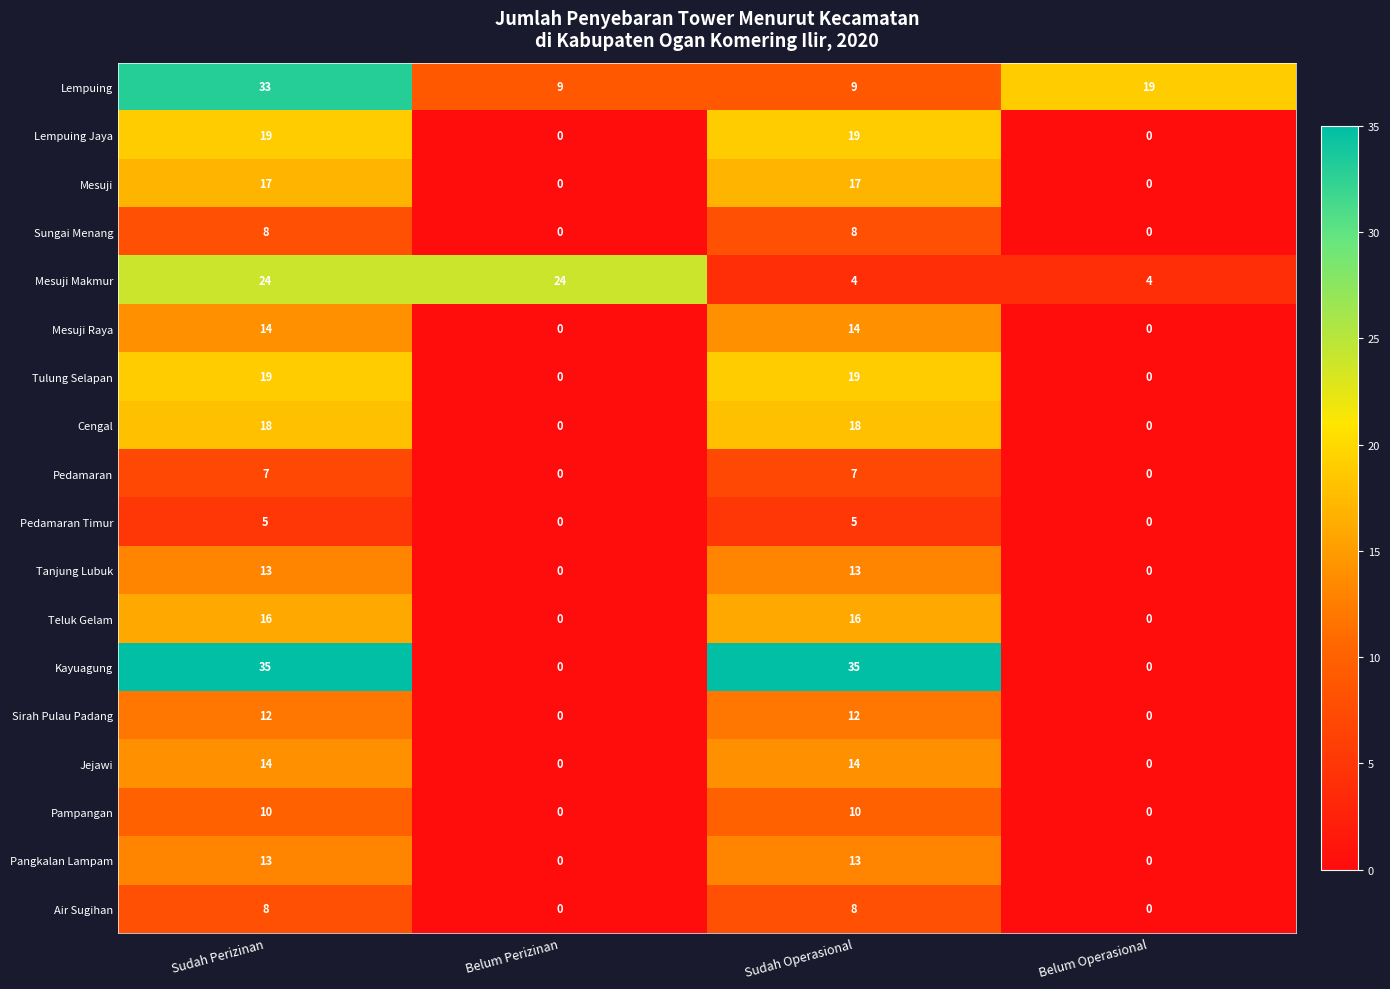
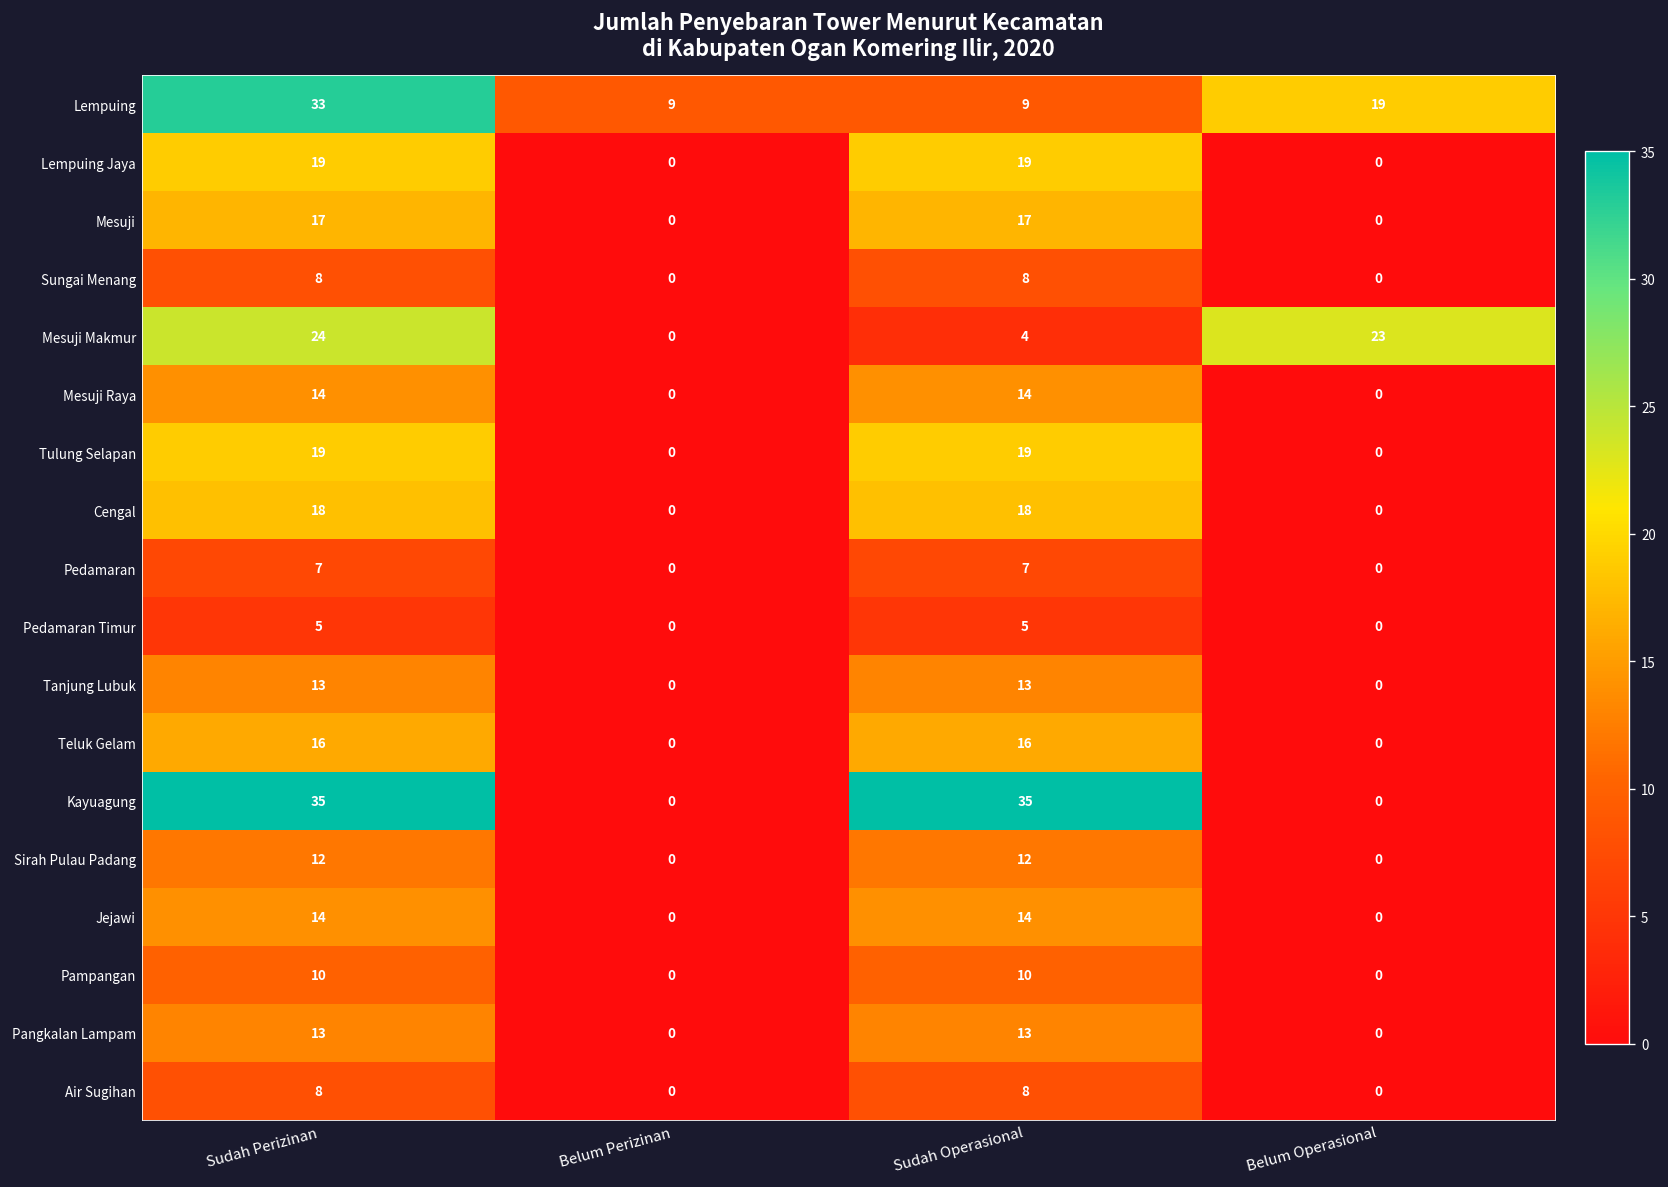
Mesuji Makmur, Belum Perizinan: 24 -> 0
Mesuji Makmur, Belum Operasional: 4 -> 23
